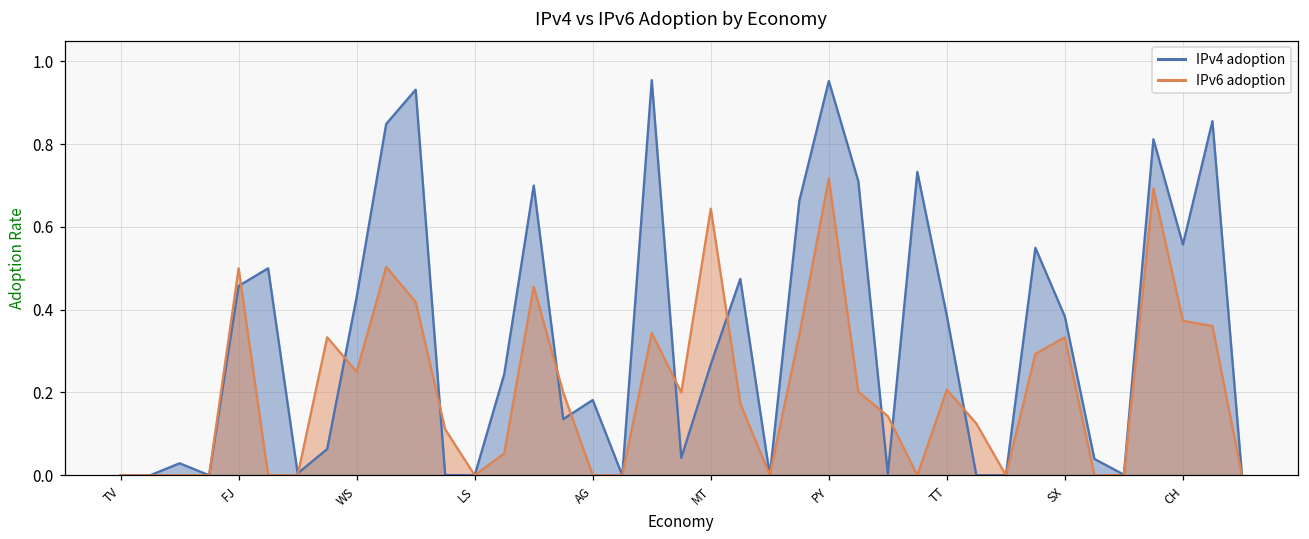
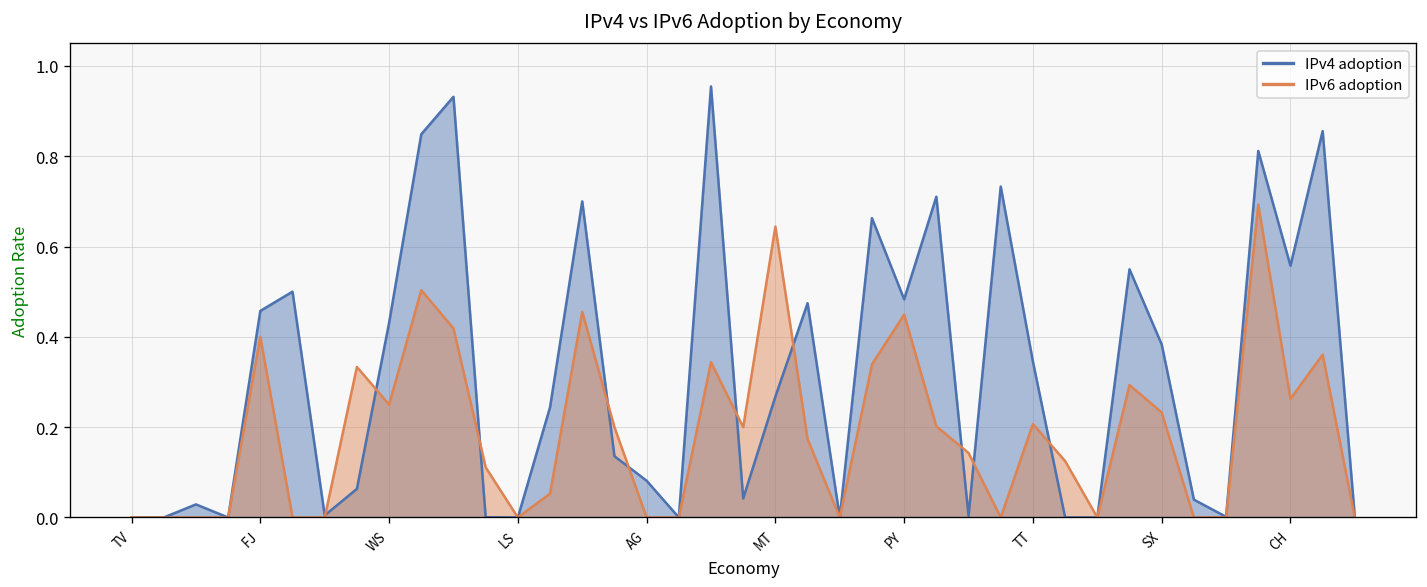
IPv6 adoption, FJ: 0.5 -> 0.4
IPv4 adoption, AG: 0.18 -> 0.08
IPv4 adoption, PY: 0.95 -> 0.48
IPv6 adoption, PY: 0.72 -> 0.45
IPv4 adoption, TT: 0.39 -> 0.35
IPv6 adoption, SX: 0.33 -> 0.23
IPv6 adoption, CH: 0.37 -> 0.26
